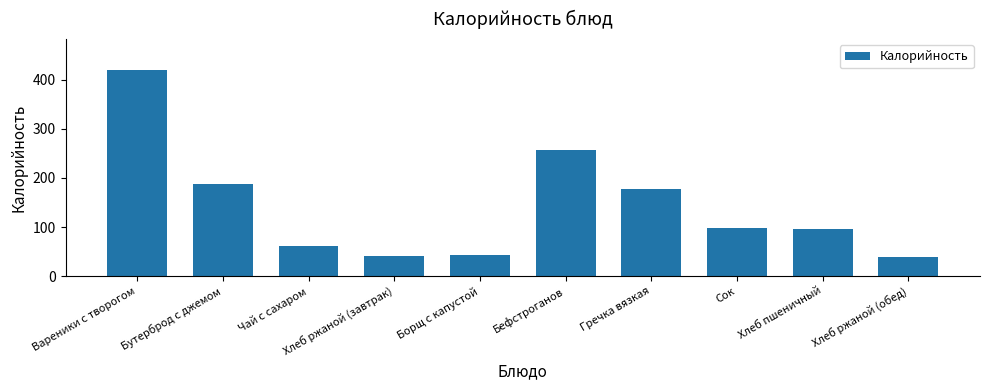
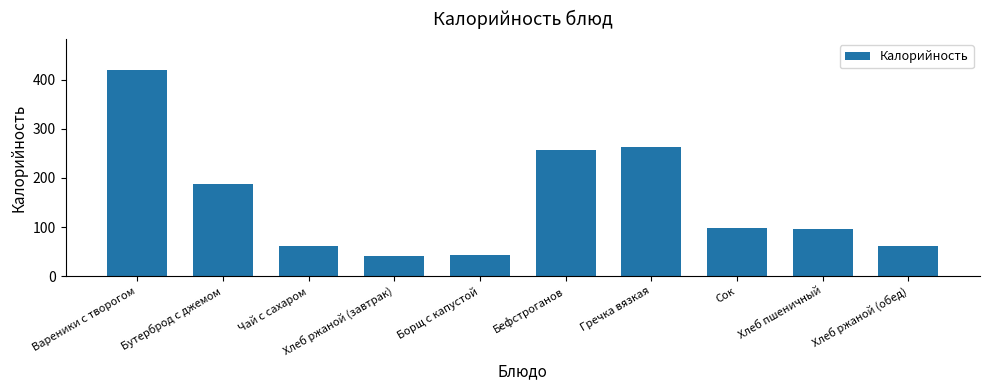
Гречка вязкая: 180 -> 260
Хлеб ржаной (обед): 40 -> 60
